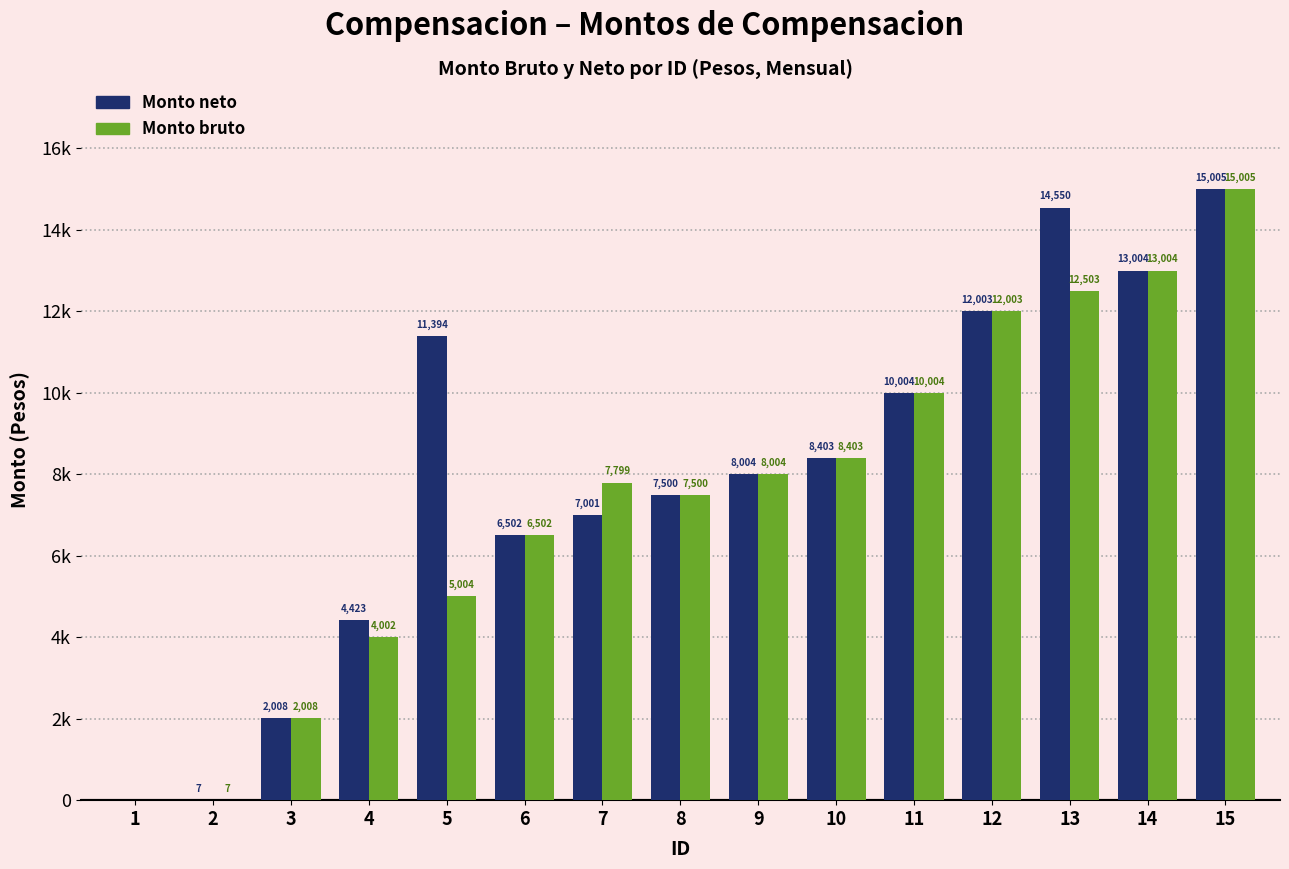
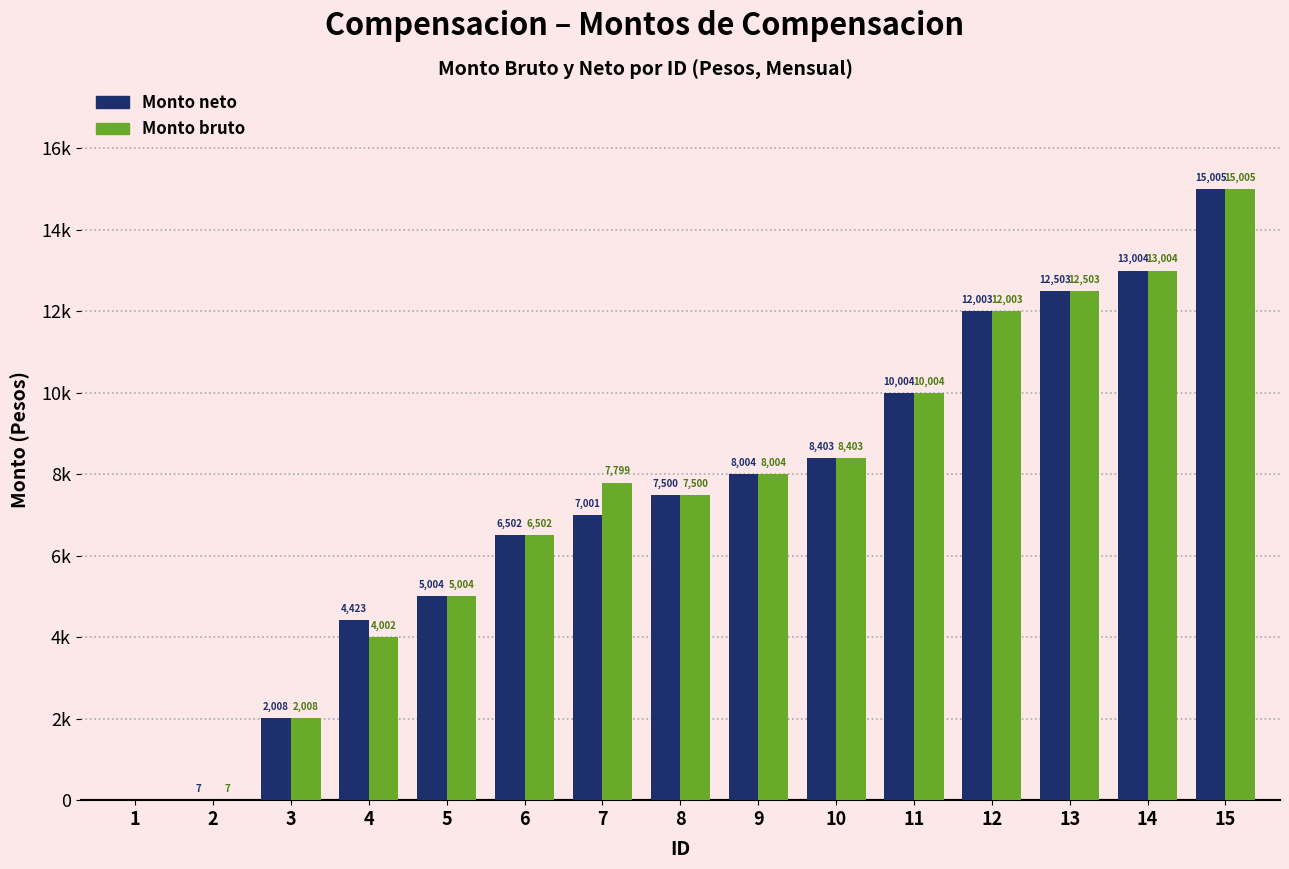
Monto neto, 5: 11,394 -> 5,004
Monto neto, 13: 14,550 -> 12,503
